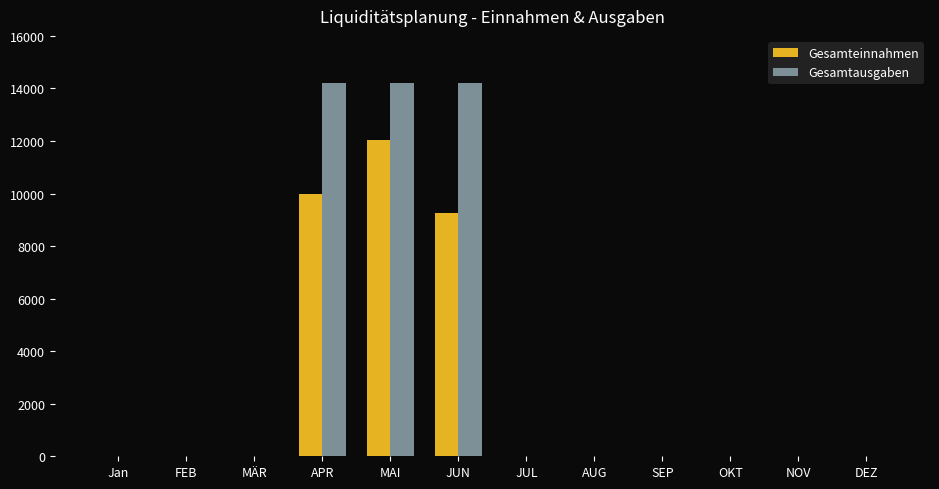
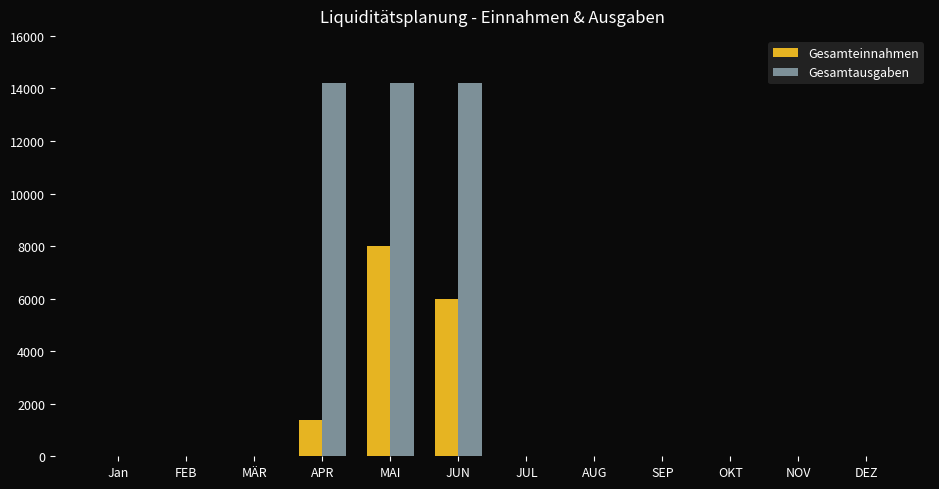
Gesamteinnahmen, APR: 10000 -> 1400
Gesamteinnahmen, MAI: 12000 -> 8000
Gesamteinnahmen, JUN: 9300 -> 6000
